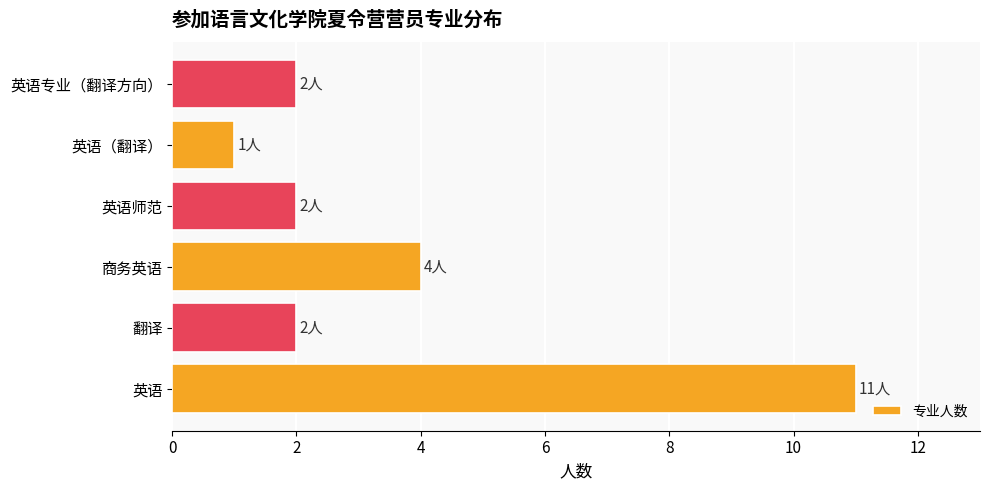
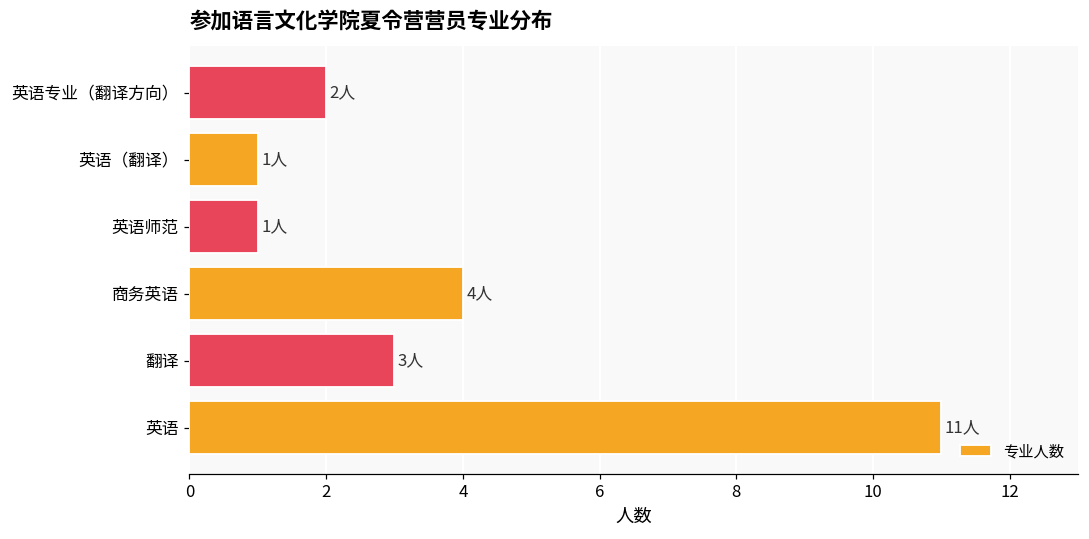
英语师范: 2人 -> 1人
翻译: 2人 -> 3人
